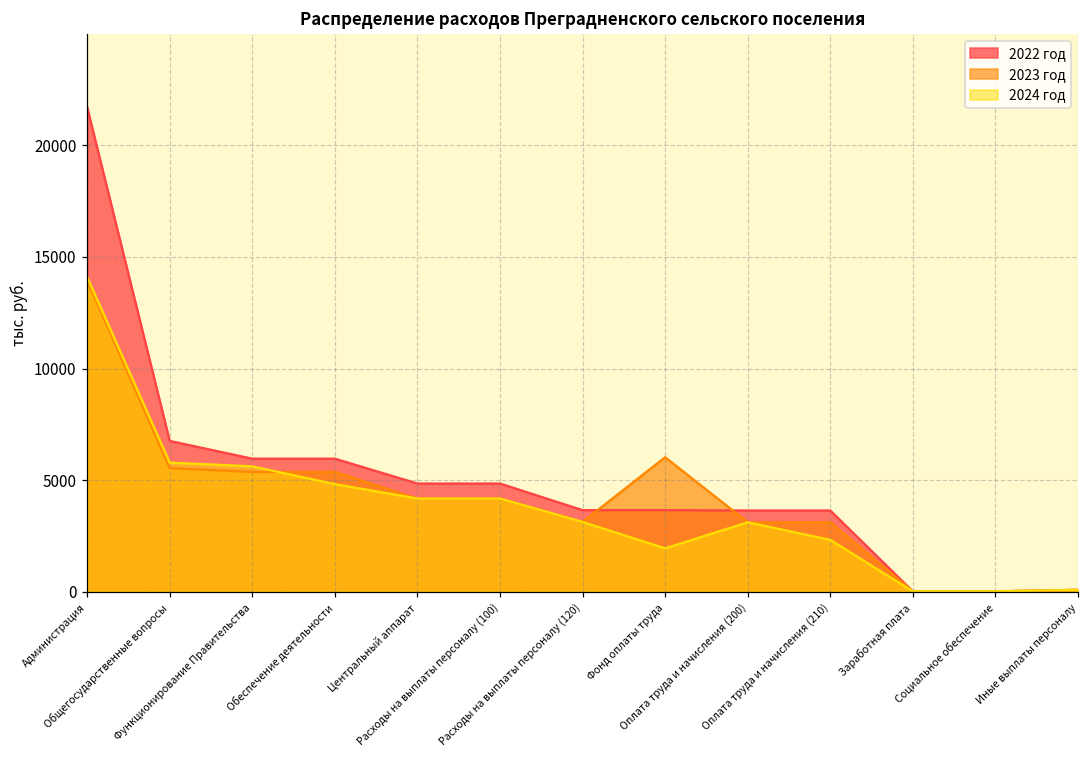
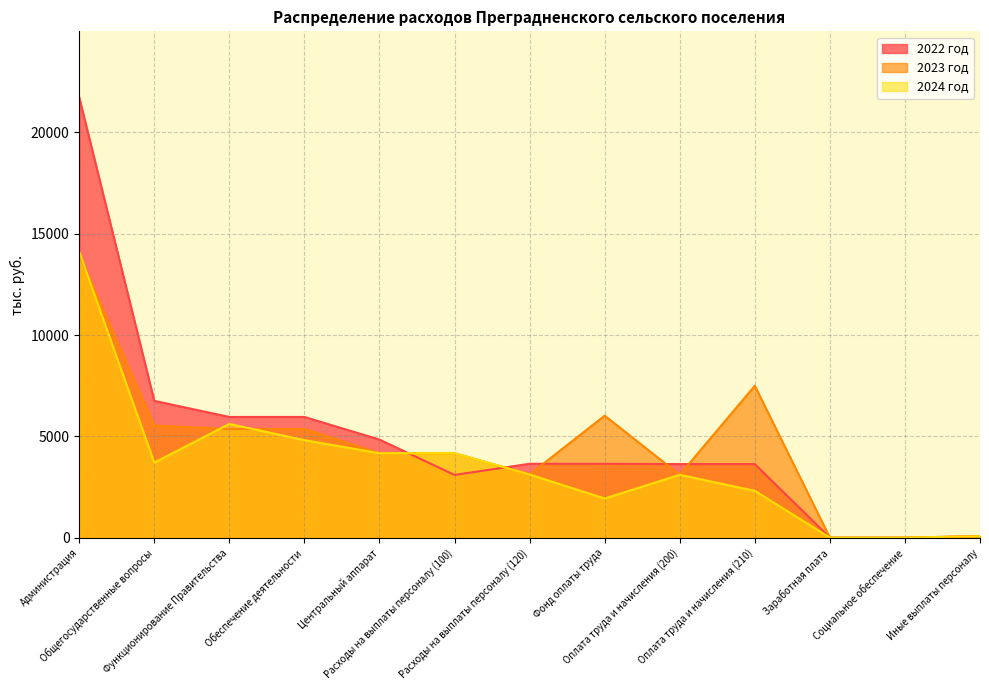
2024 год, Общегосударственные вопросы: 5800 -> 3700
2022 год, Расходы на выплаты персоналу (100): 4800 -> 3100
2023 год, Оплата труда и начисления (210): 3100 -> 7500
